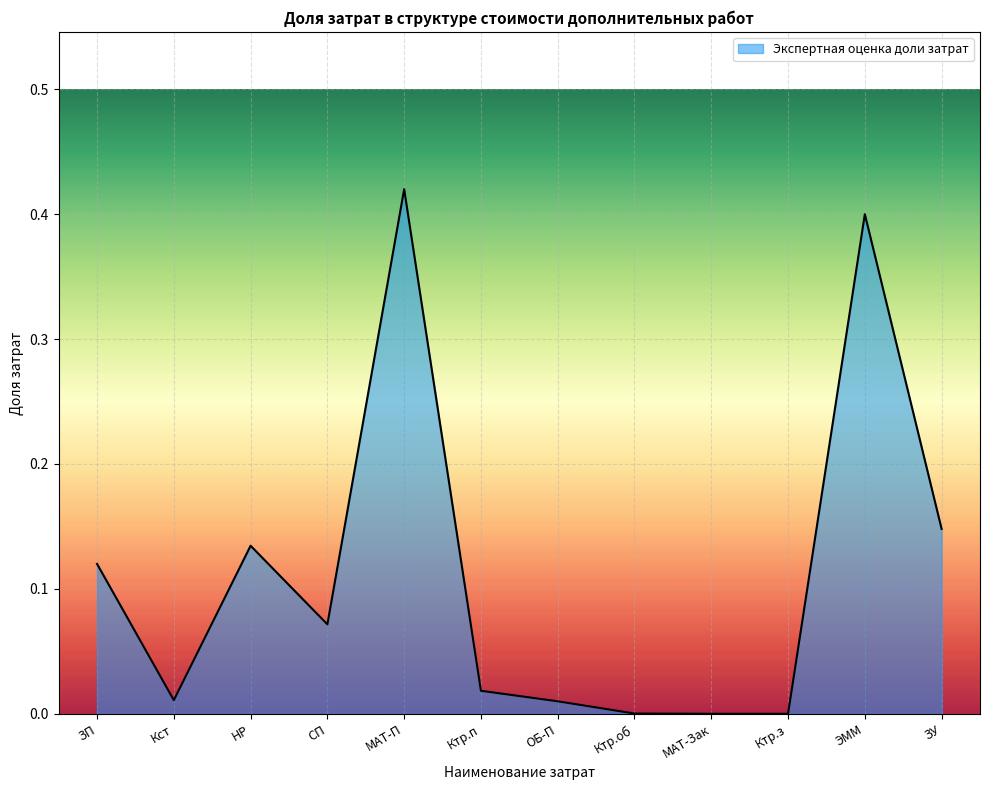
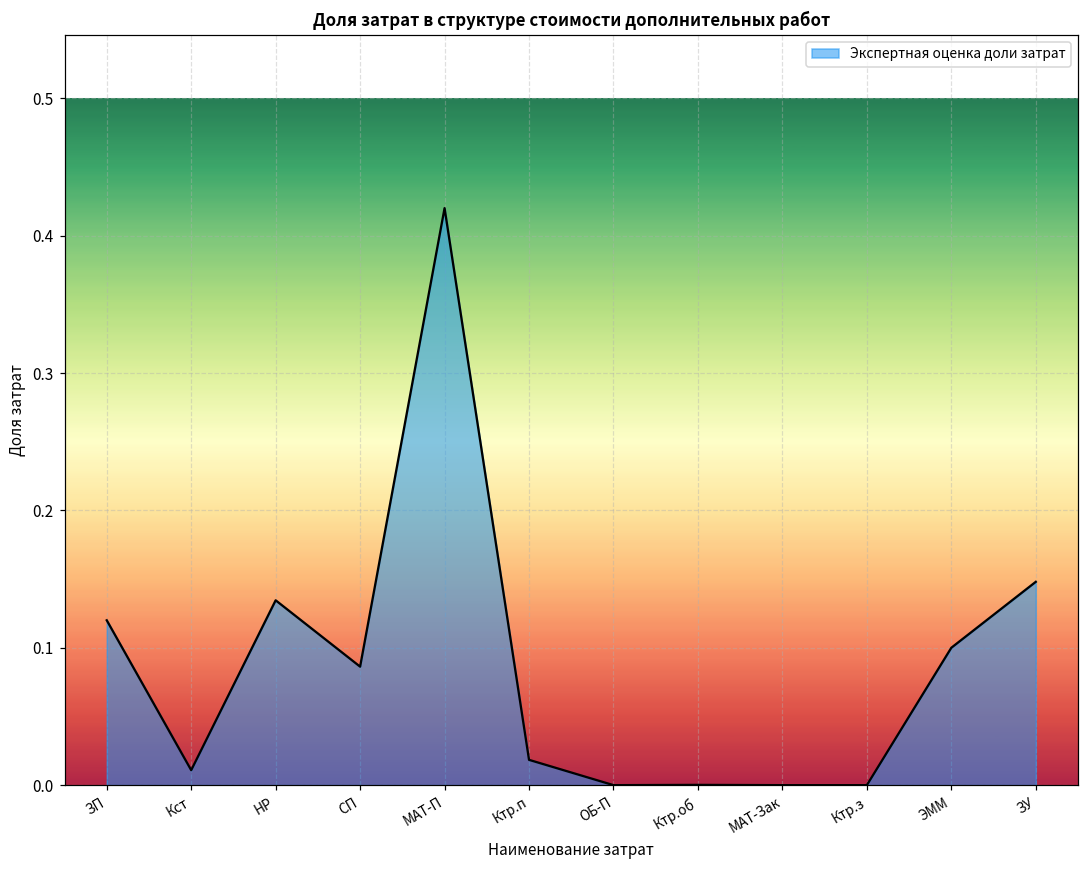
СП: 0.072 -> 0.086
ОБ-П: 0.01 -> 0.00
ЭММ: 0.4 -> 0.1
